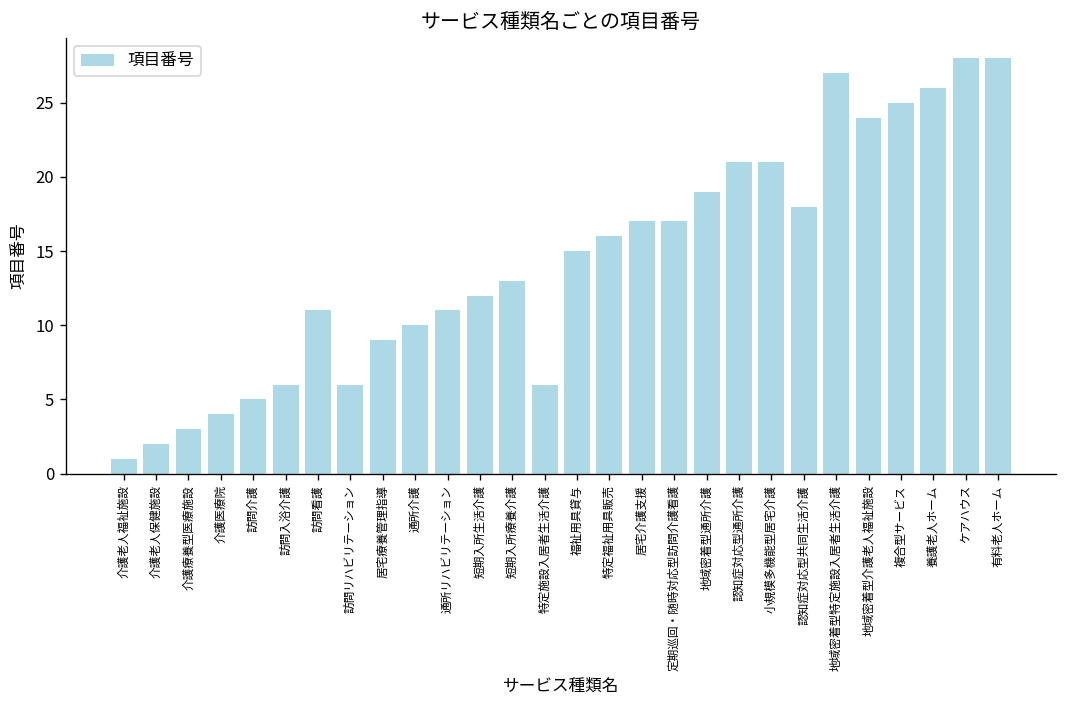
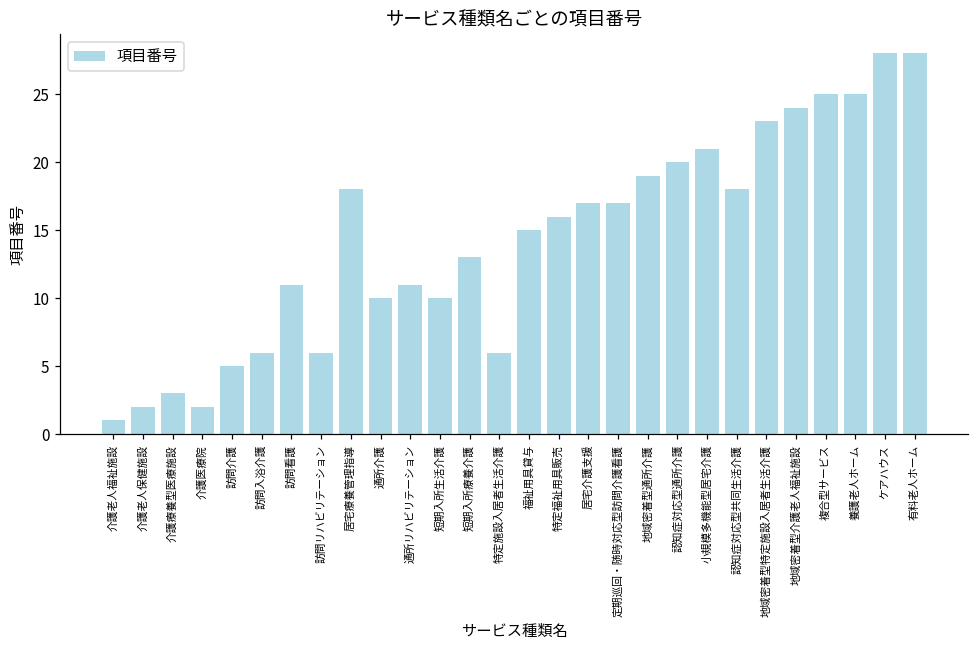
介護医療院: 4 -> 2
居宅療養管理指導: 9 -> 18
短期入所生活介護: 12 -> 10
認知症対応型通所介護: 21 -> 20
地域密着型特定施設入居者生活介護: 27 -> 23
養護老人ホーム: 26 -> 25
